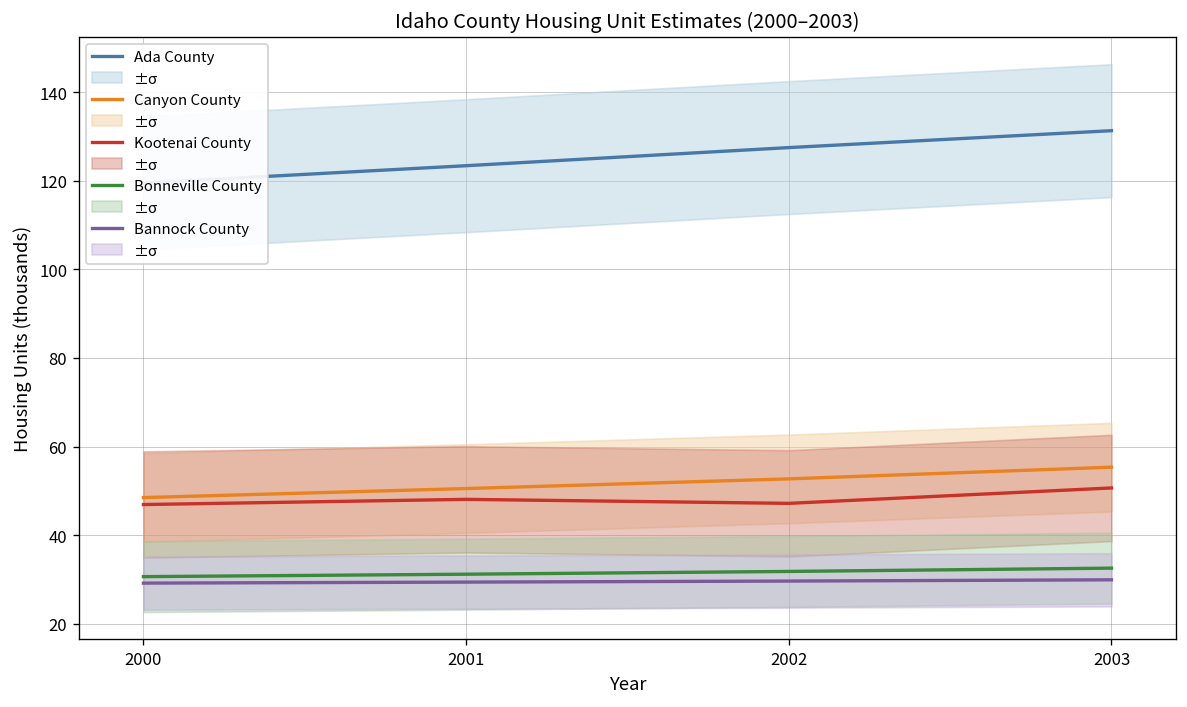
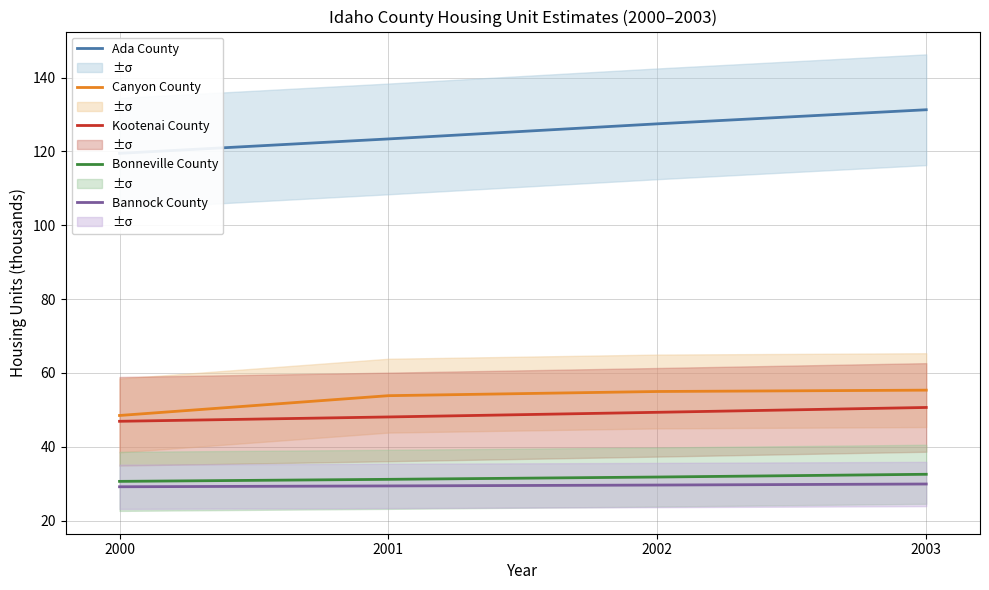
Canyon County, 2001: 51 -> 54
Canyon County, 2002: 53 -> 55
Kootenai County, 2002: 47 -> 49
